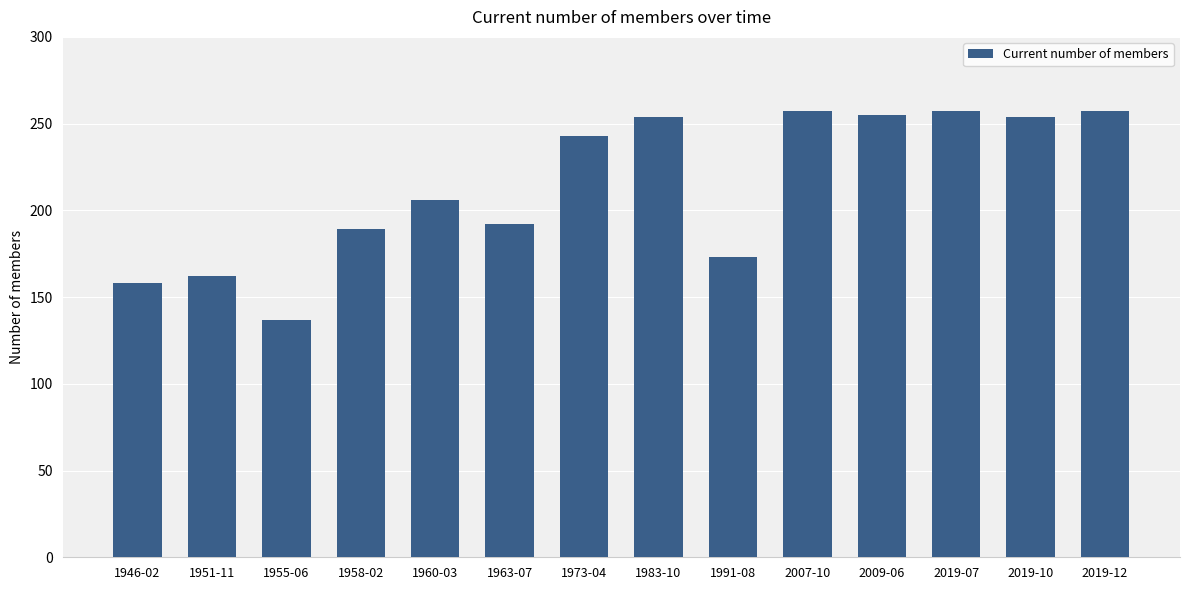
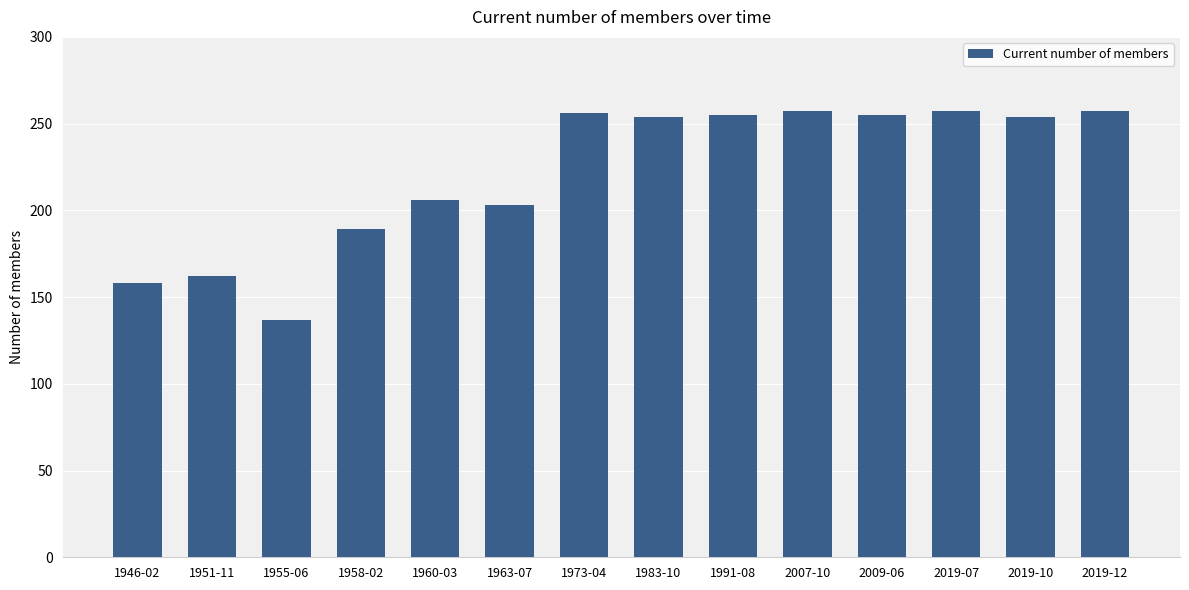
1963-07: 192 -> 203
1973-04: 243 -> 256
1991-08: 173 -> 255
